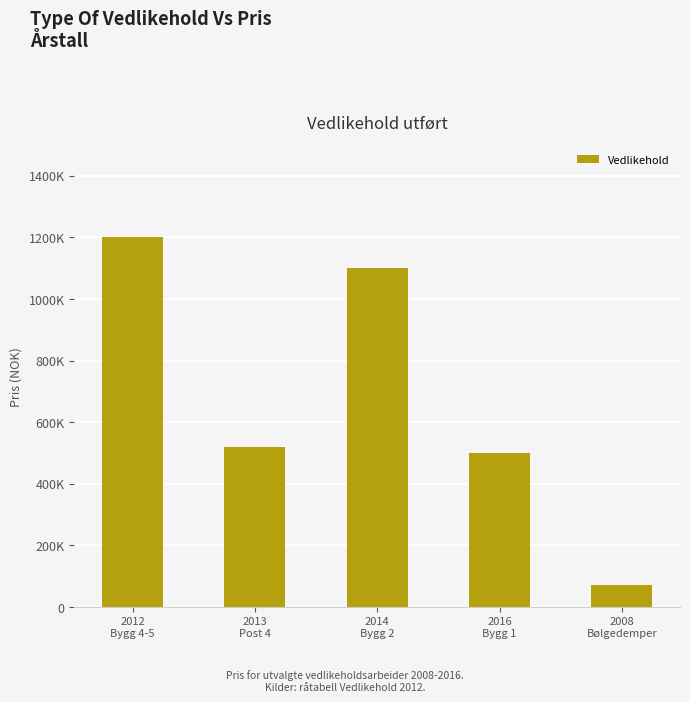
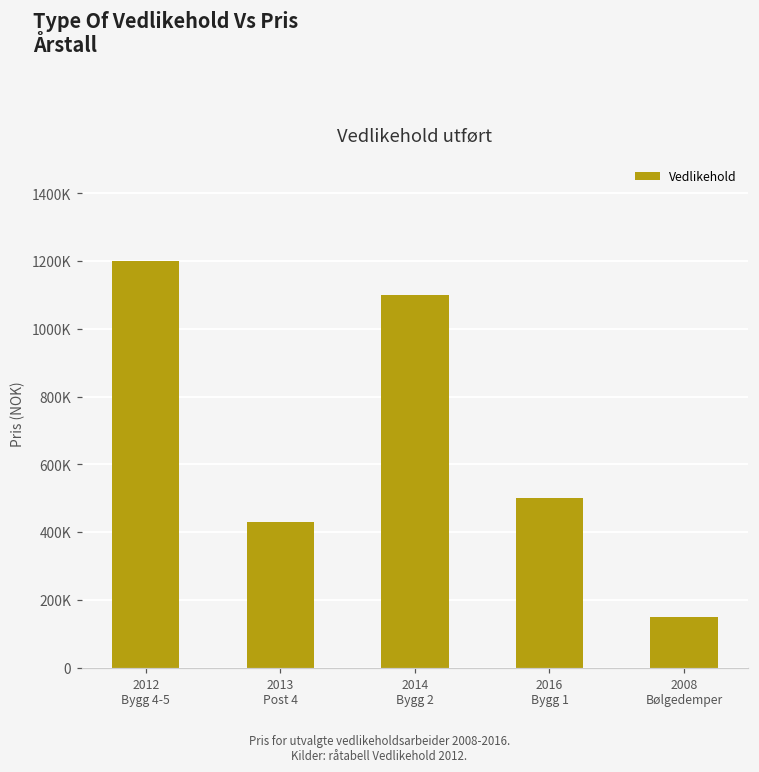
2013 Post 4: 520000 -> 430000
2008 Bølgedemper: 70000 -> 150000
